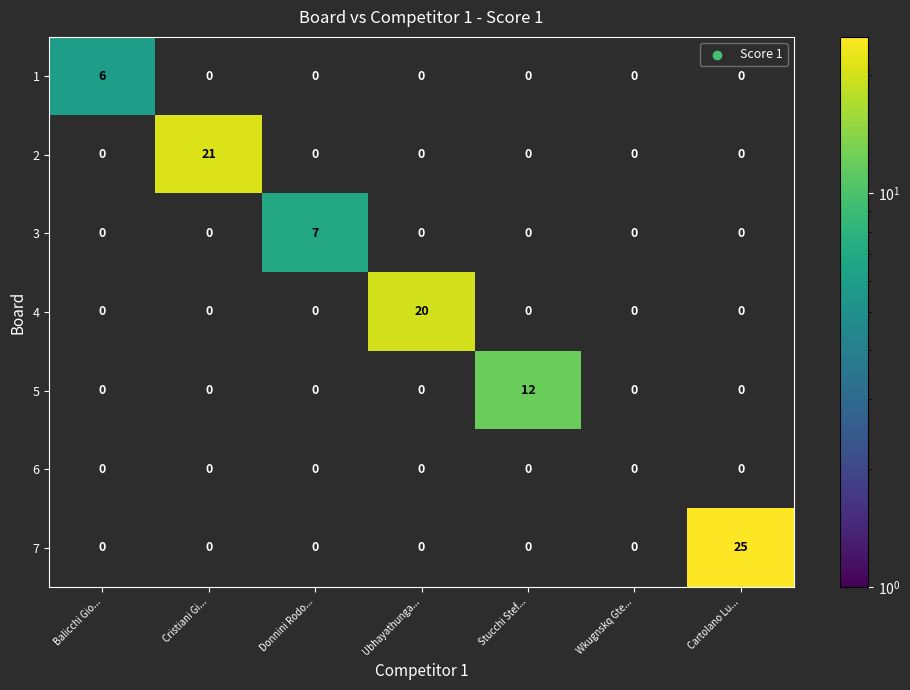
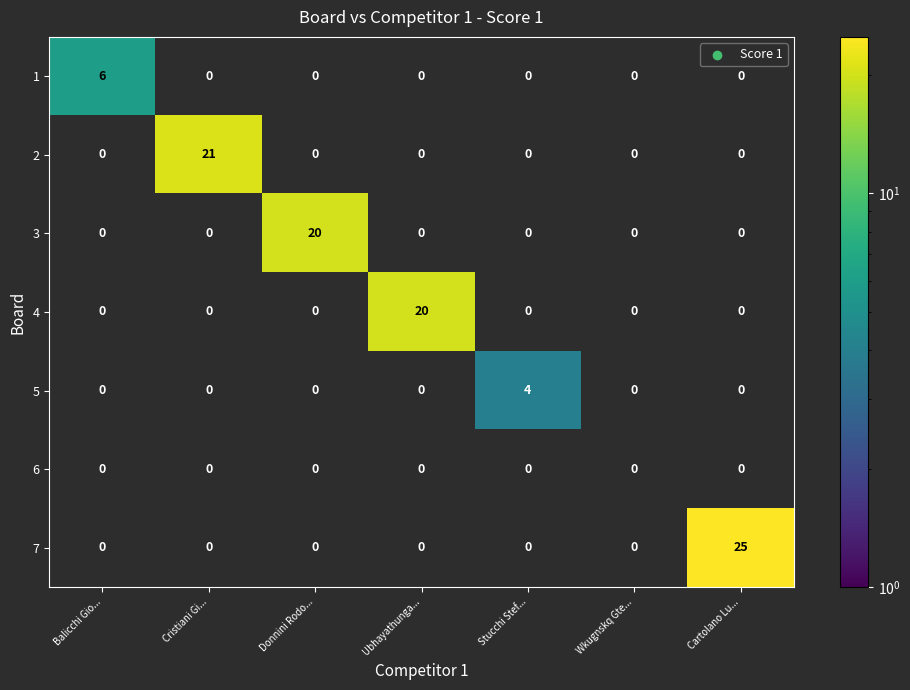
3, Donnini Rodo...: 7 -> 20
5, Stucchi Stef...: 12 -> 4
